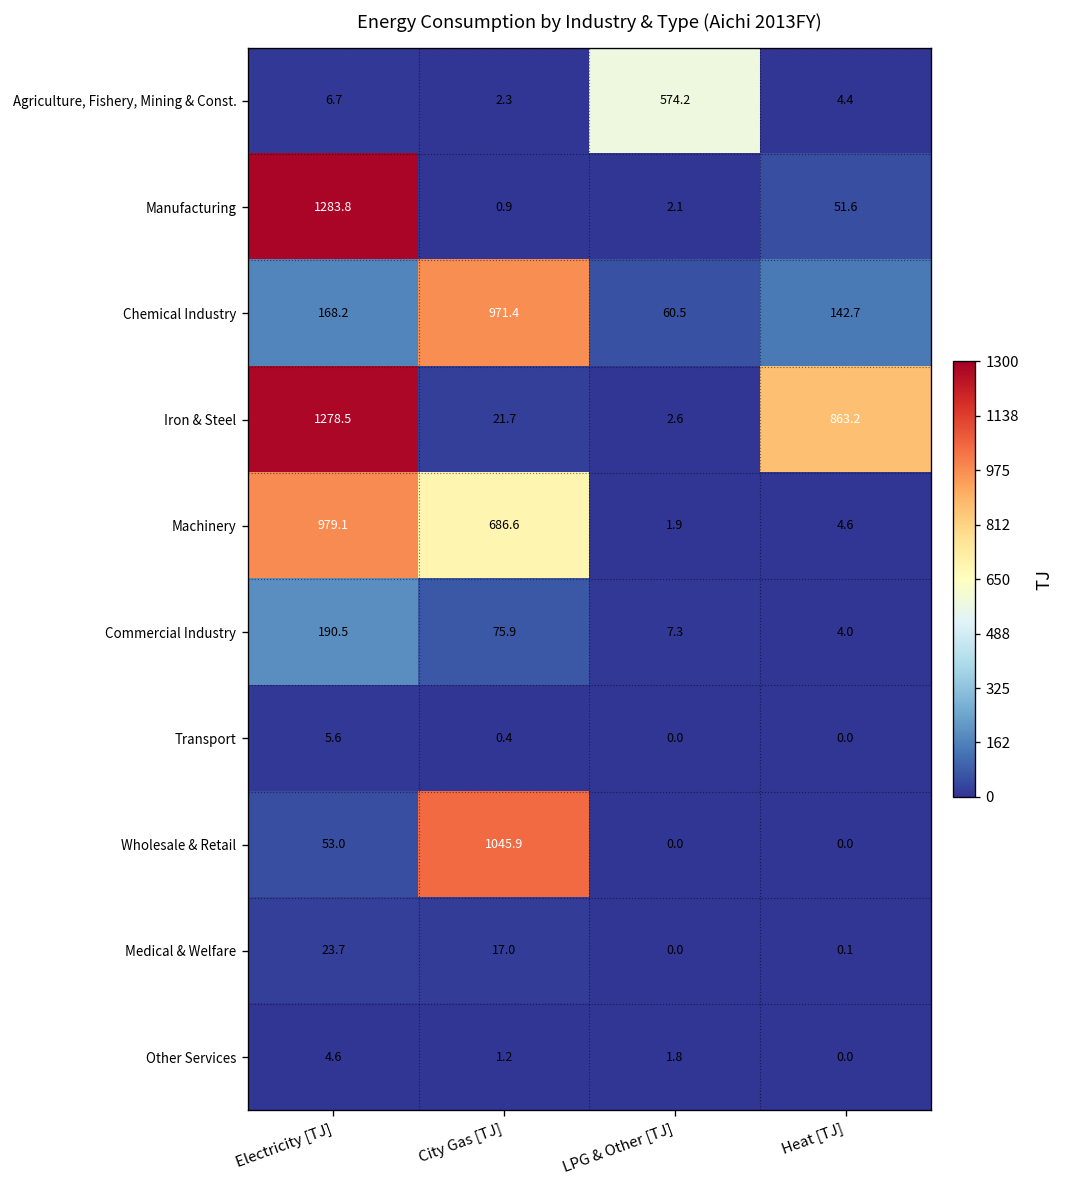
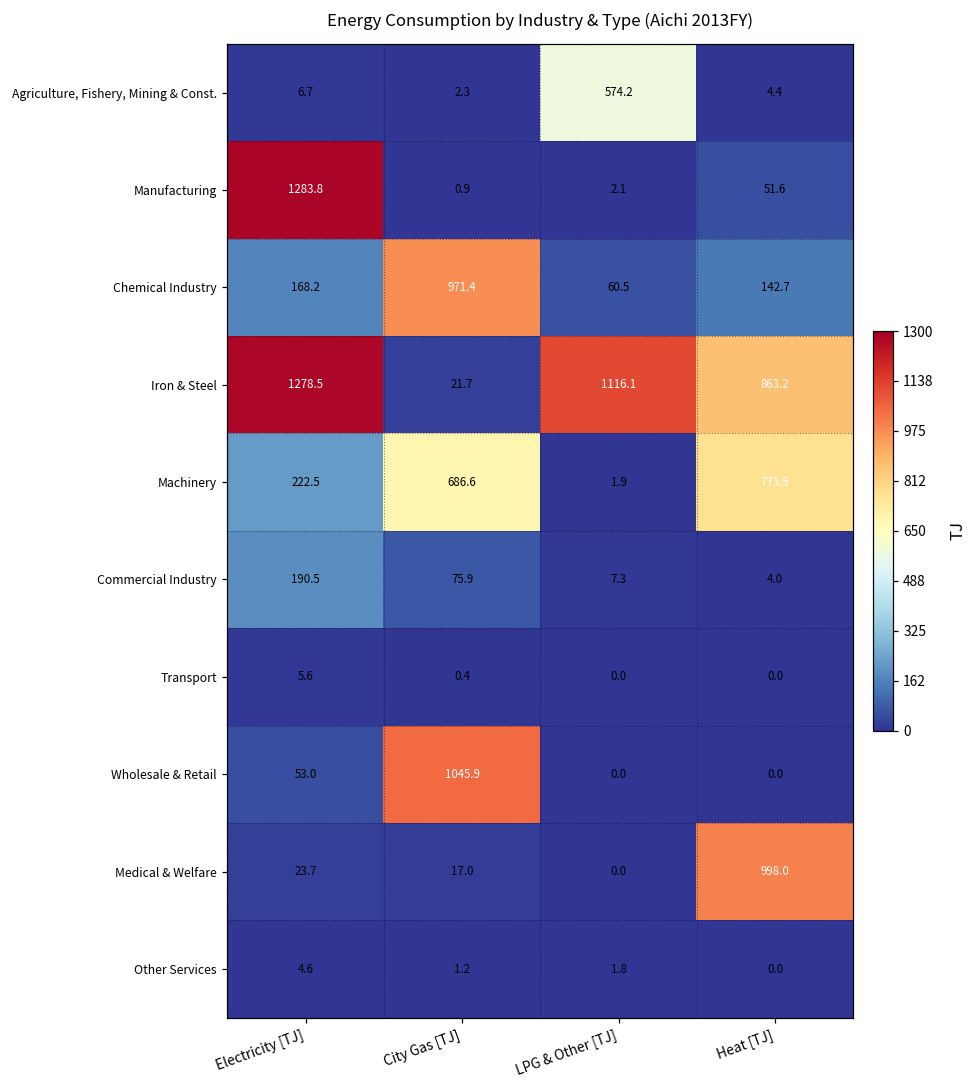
Iron & Steel, LPG & Other [TJ]: 2.6 -> 1116.1
Machinery, Electricity [TJ]: 979.1 -> 222.5
Machinery, Heat [TJ]: 4.6 -> 773.9
Medical & Welfare, Heat [TJ]: 0.1 -> 998.0
